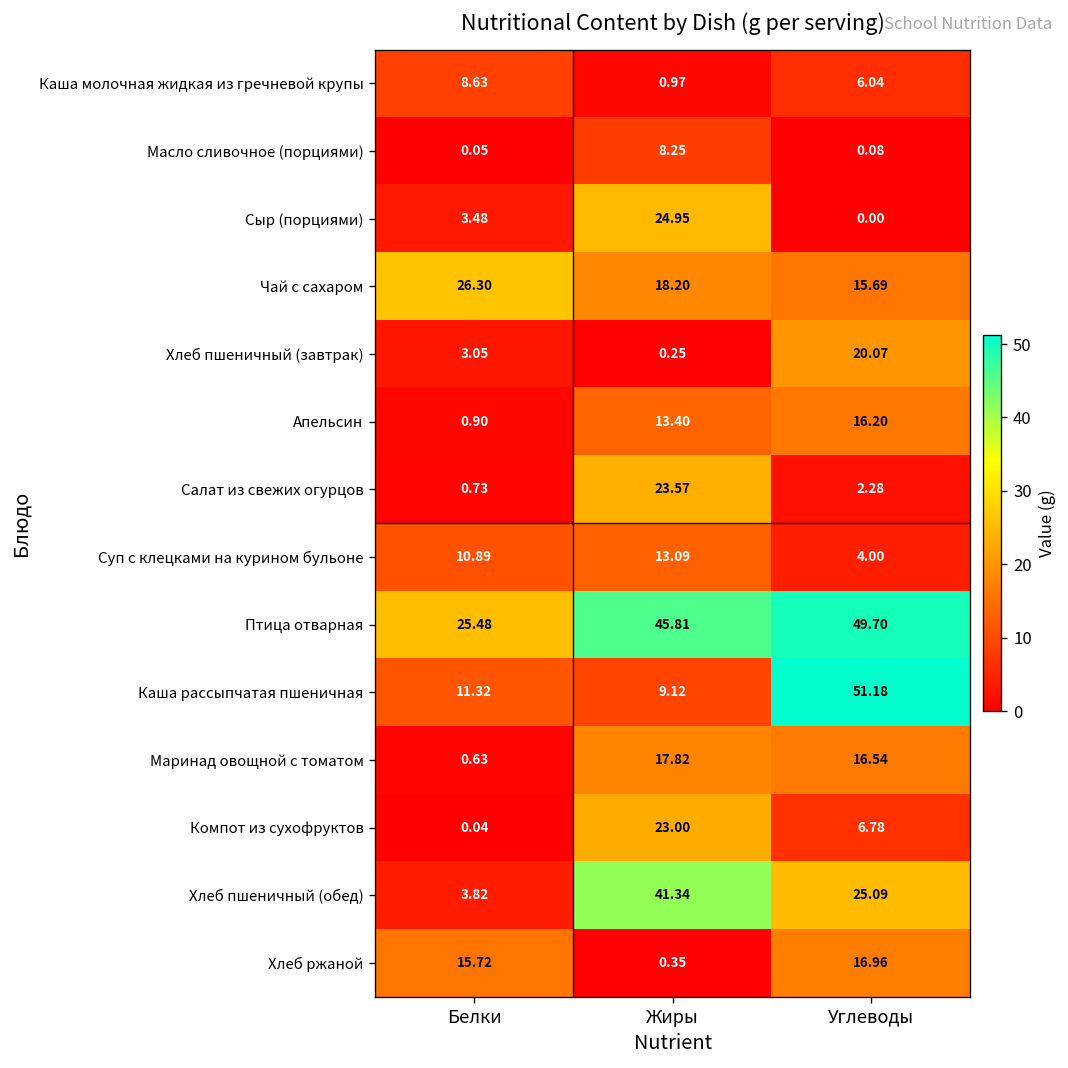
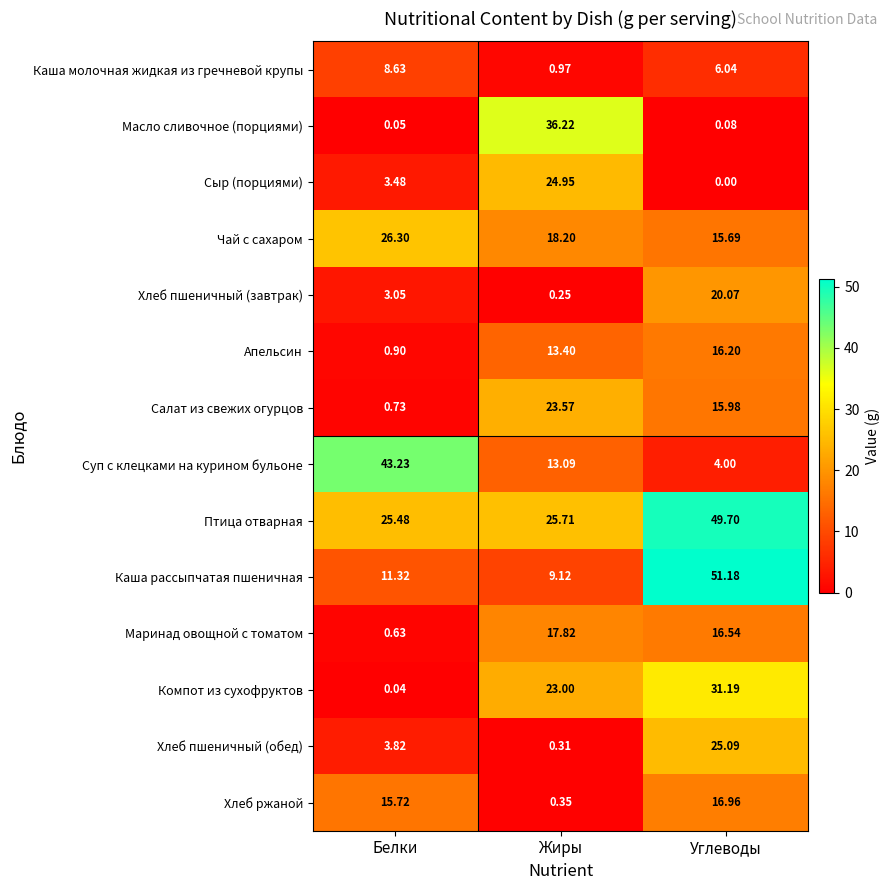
Масло сливочное (порциями), Жиры: 8.25 -> 36.22
Салат из свежих огурцов, Углеводы: 2.28 -> 15.98
Суп с клецками на курином бульоне, Белки: 10.89 -> 43.23
Птица отварная, Жиры: 45.81 -> 25.71
Компот из сухофруктов, Углеводы: 6.78 -> 31.19
Хлеб пшеничный (обед), Жиры: 41.34 -> 0.31
